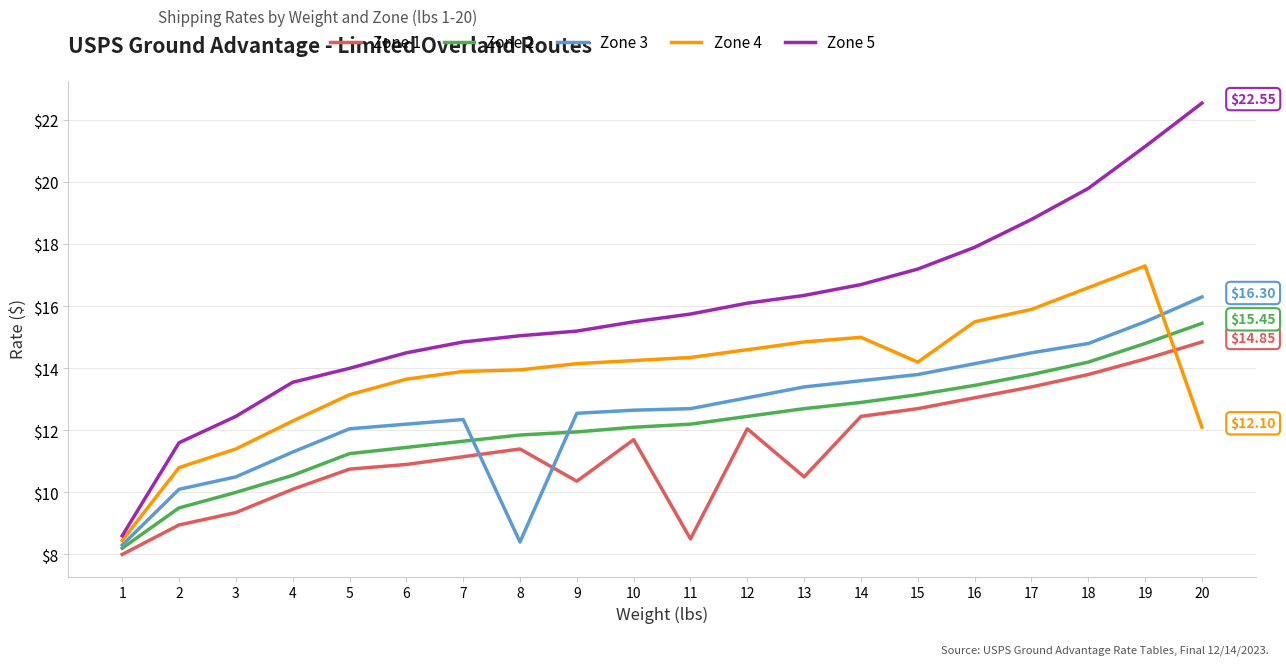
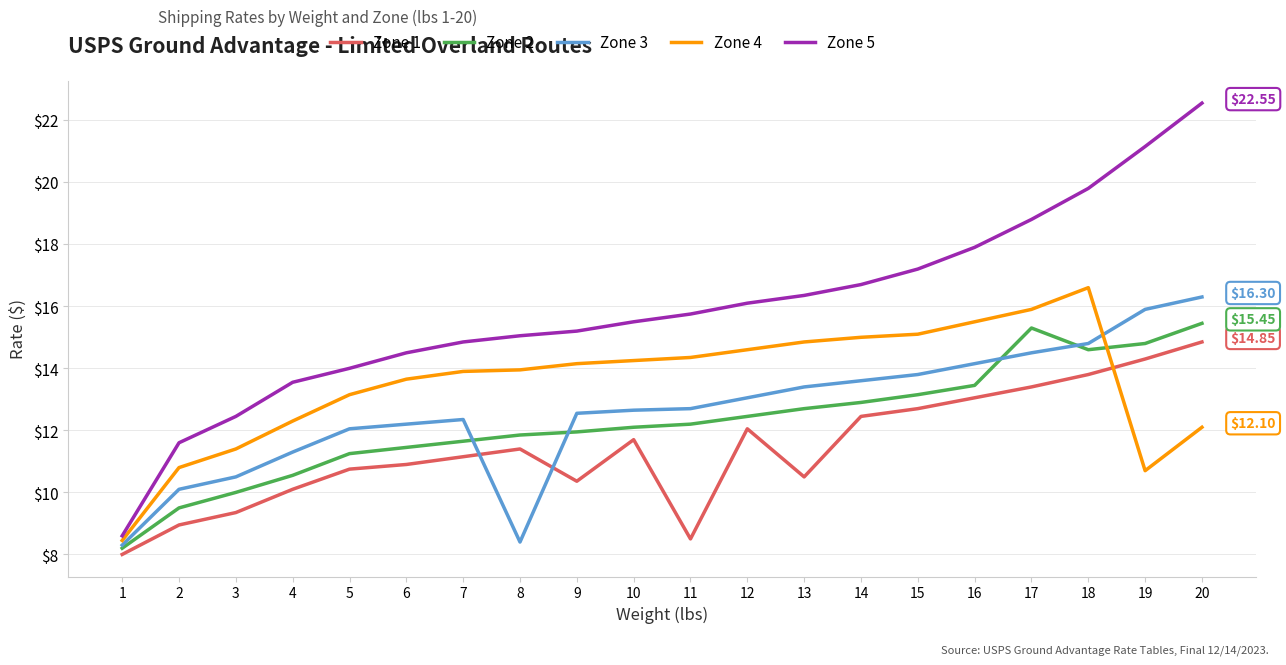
Zone 4, 15: $14.2 -> $15.1
Zone 2, 17: $13.8 -> $15.3
Zone 2, 18: $14.2 -> $14.6
Zone 3, 19: $15.5 -> $15.9
Zone 4, 19: $17.3 -> $10.7
